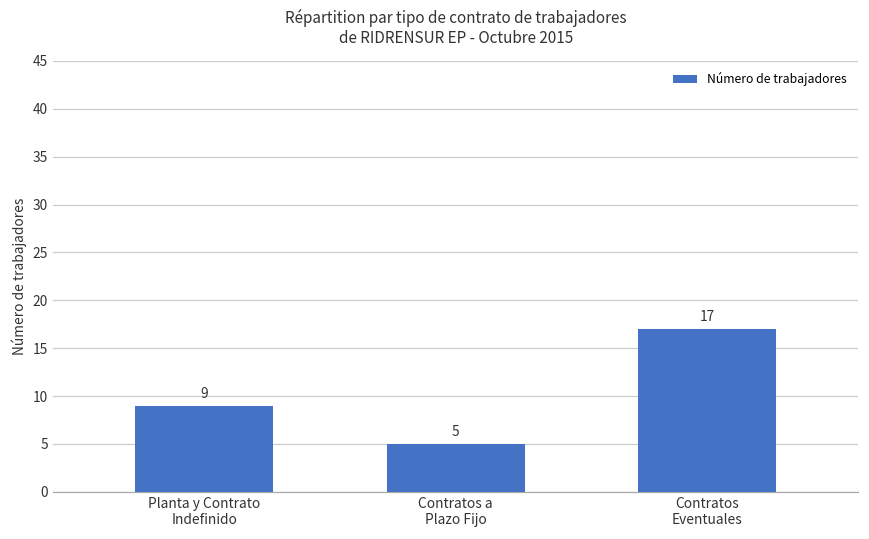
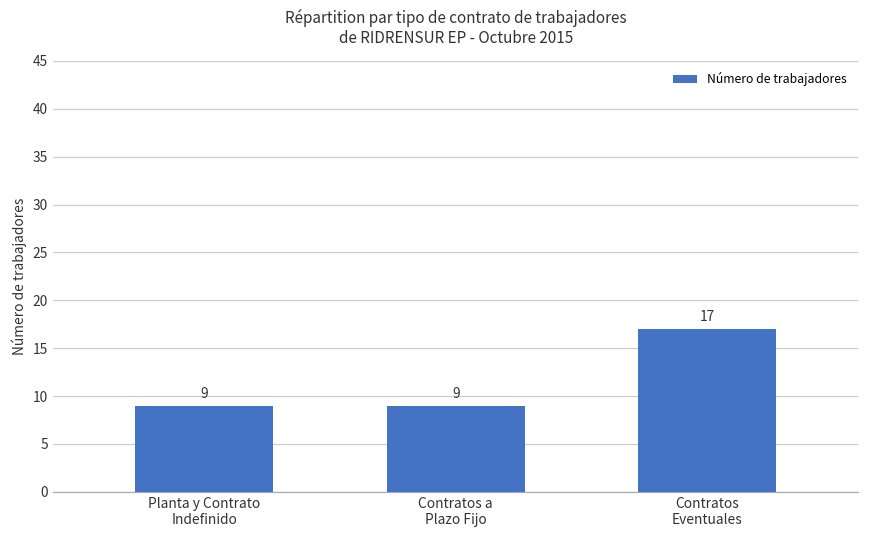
Contratos a Plazo Fijo: 5 -> 9
